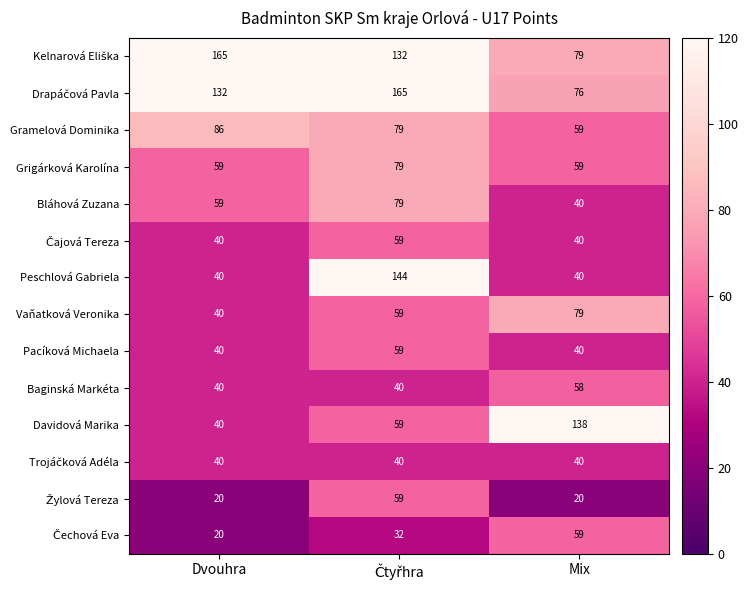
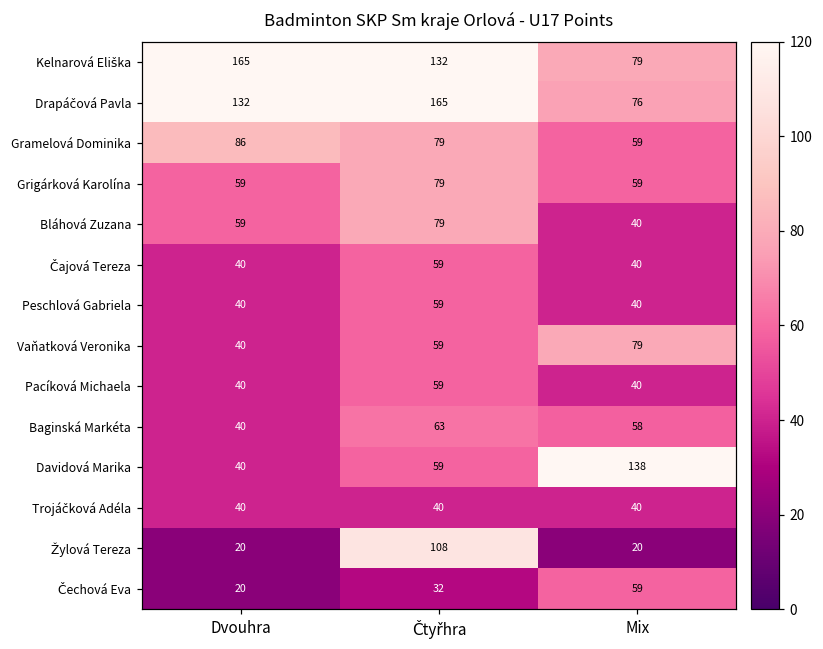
Peschlová Gabriela, Čtyřhra: 144 -> 59
Baginská Markéta, Čtyřhra: 40 -> 63
Žylová Tereza, Čtyřhra: 59 -> 108
